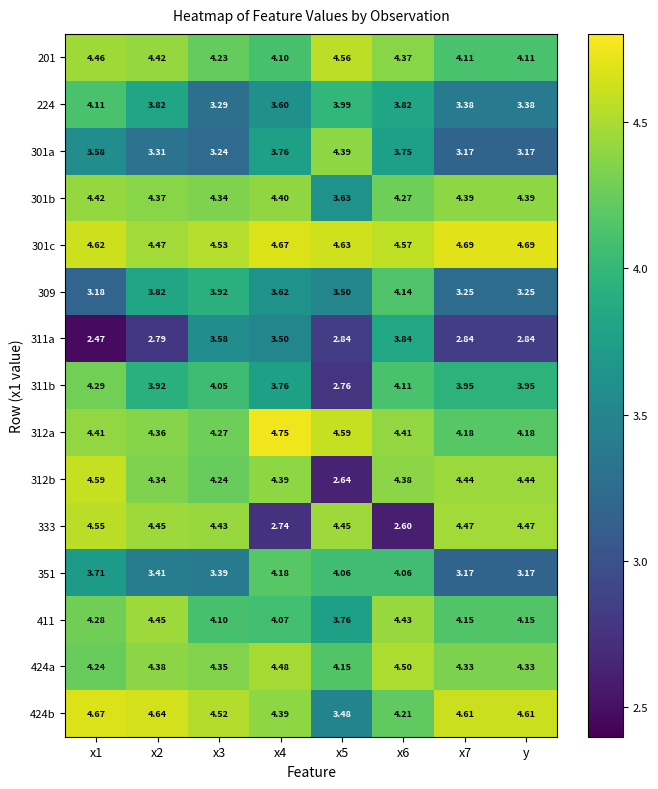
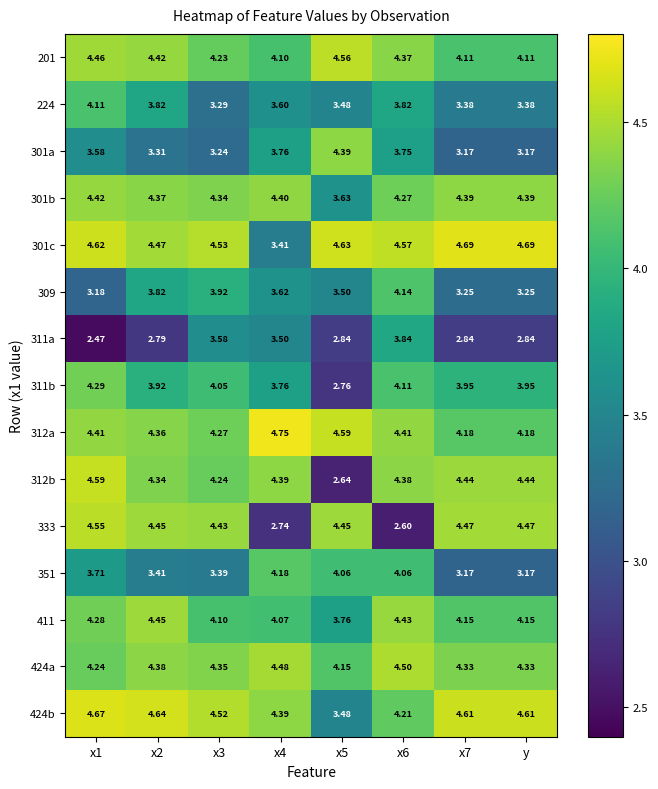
224, x5: 3.99 -> 3.48
301c, x4: 4.67 -> 3.41
